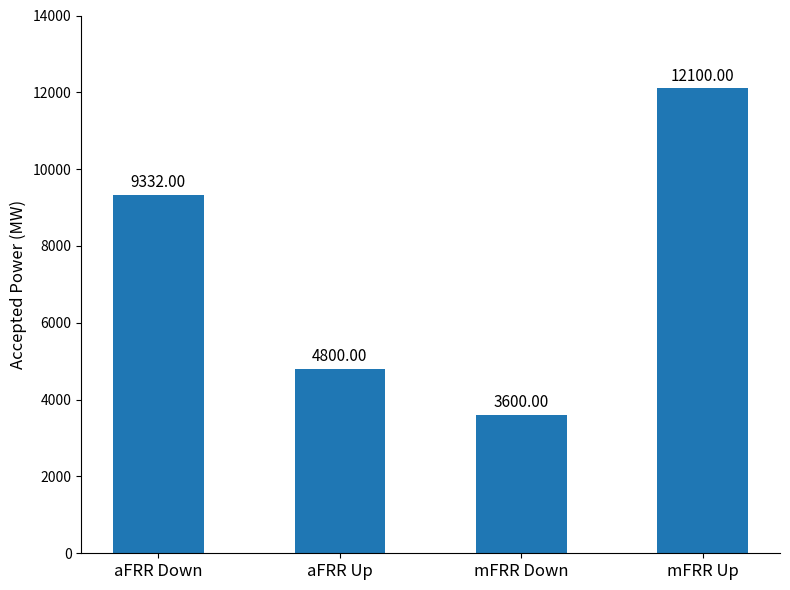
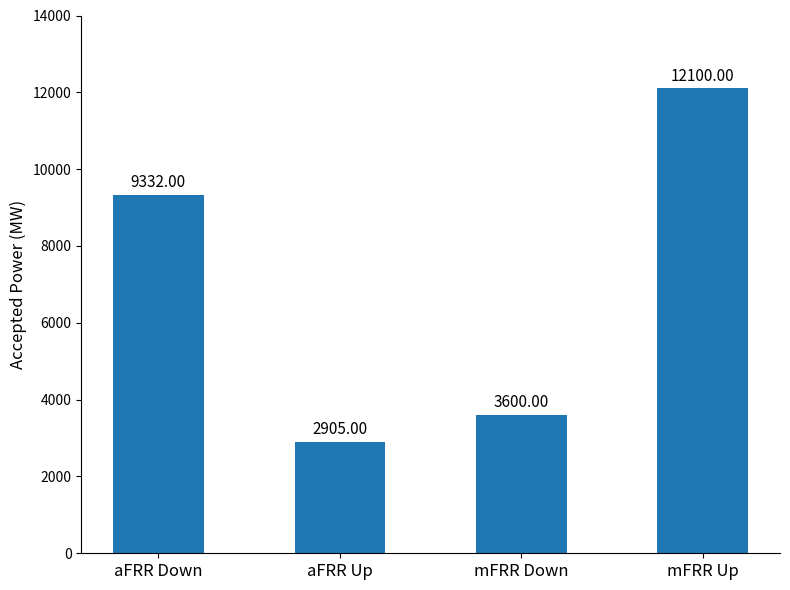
aFRR Up: 4800.00 -> 2905.00
